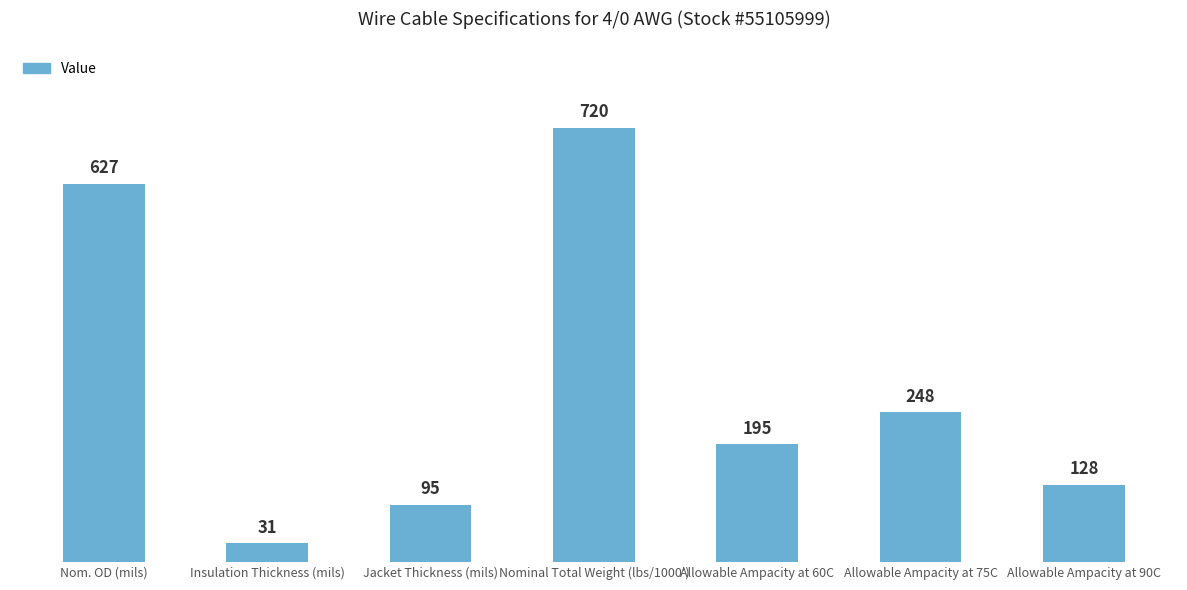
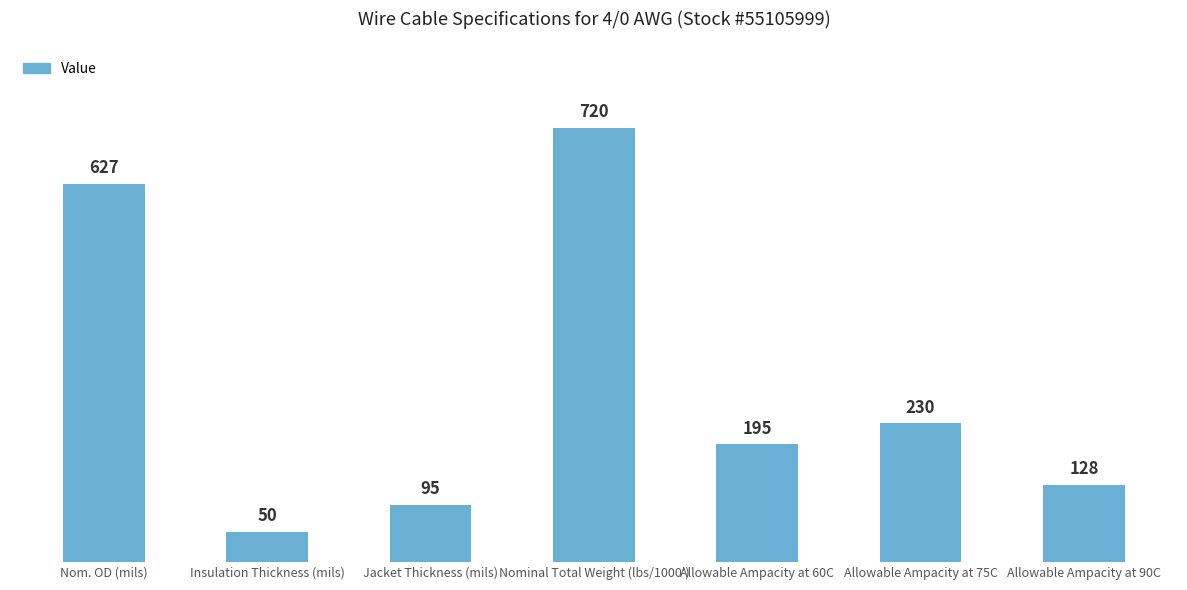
Insulation Thickness (mils): 31 -> 50
Allowable Ampacity at 75C: 248 -> 230
